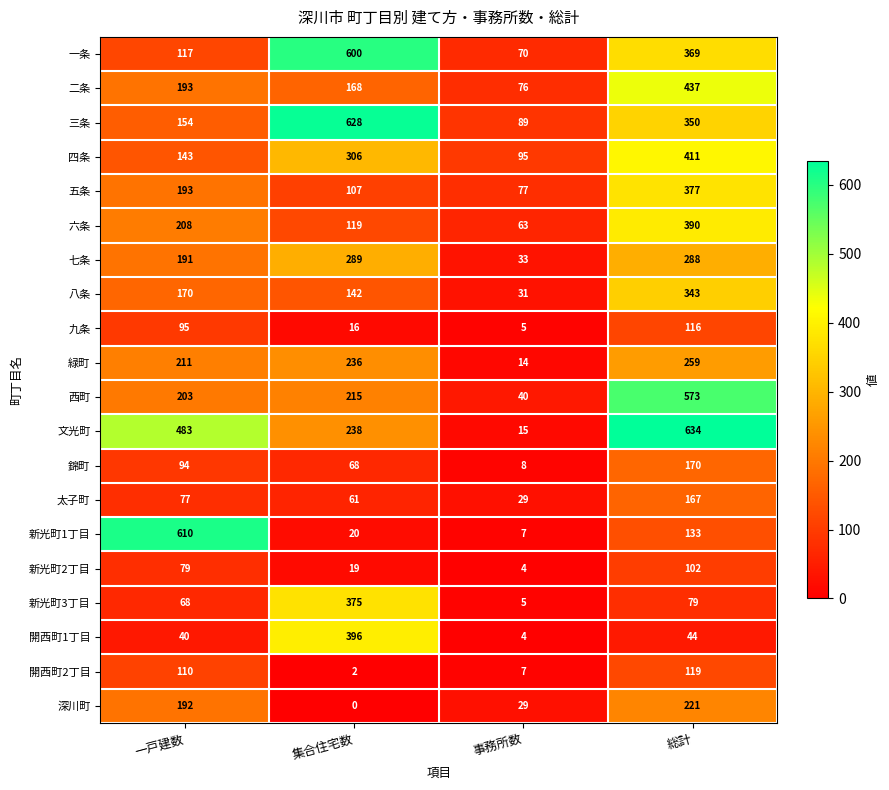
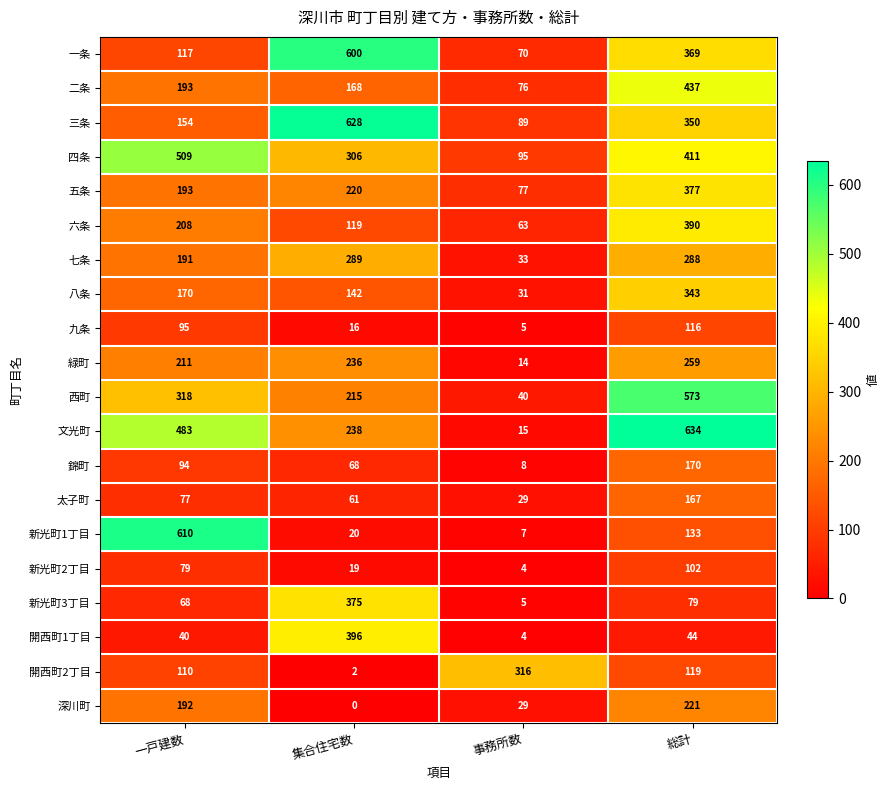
四条, 一戸建数: 143 -> 509
五条, 集合住宅数: 107 -> 220
西町, 一戸建数: 203 -> 318
開西町2丁目, 事務所数: 7 -> 316
